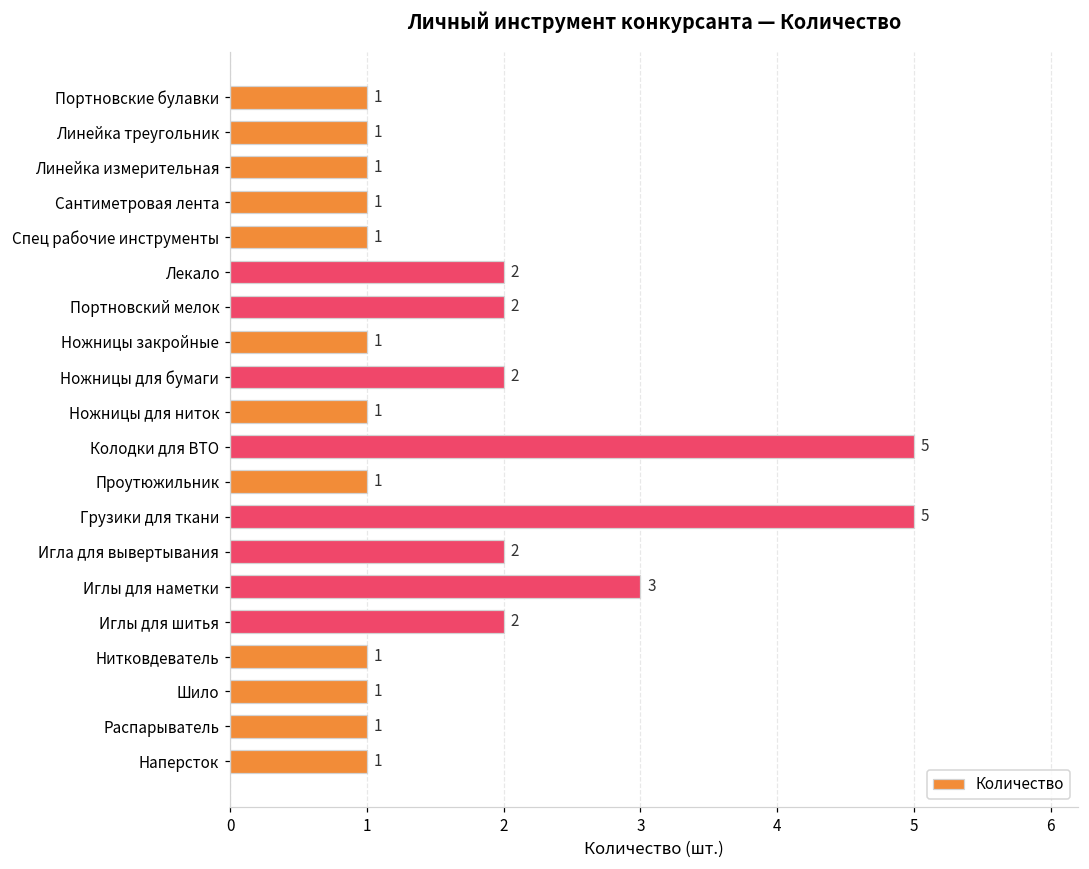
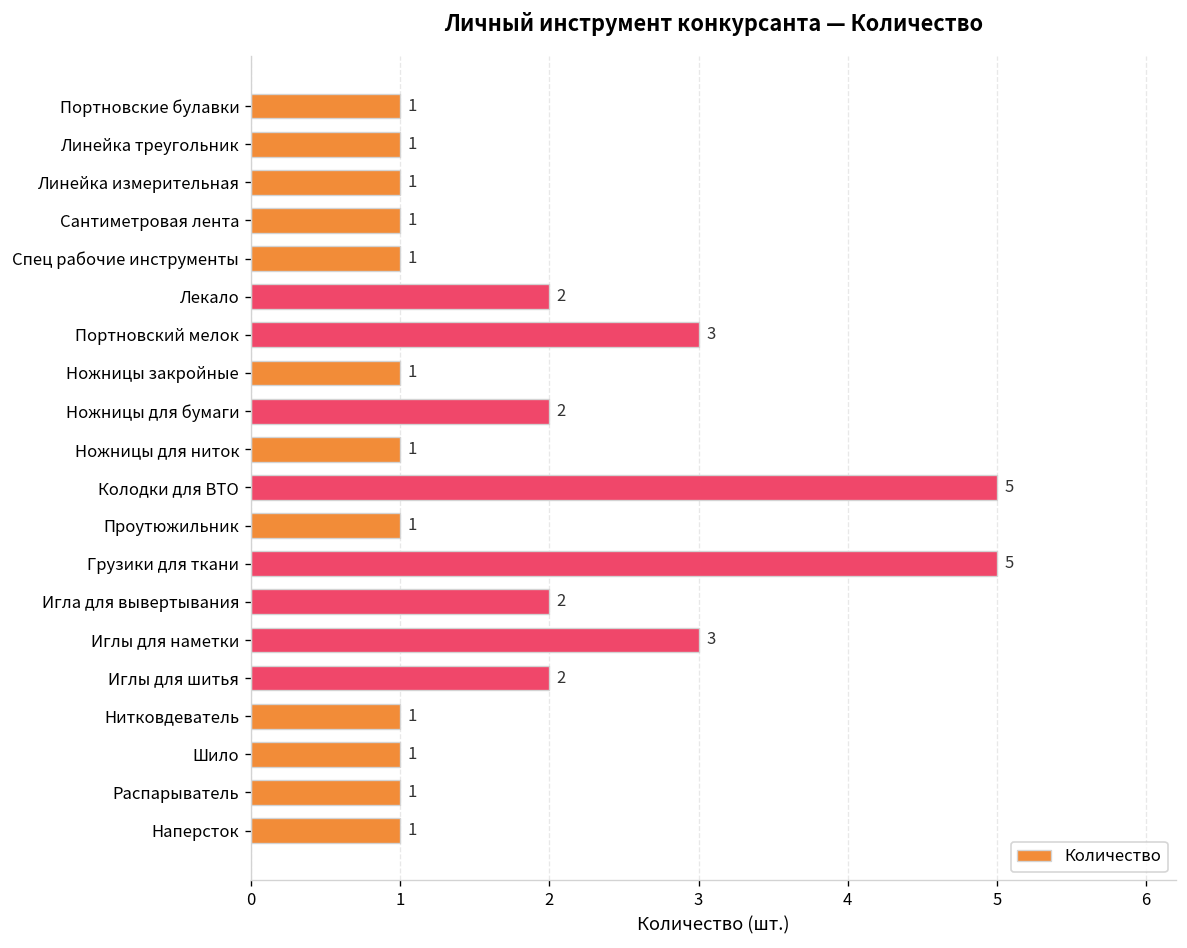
Портновский мелок: 2 -> 3
